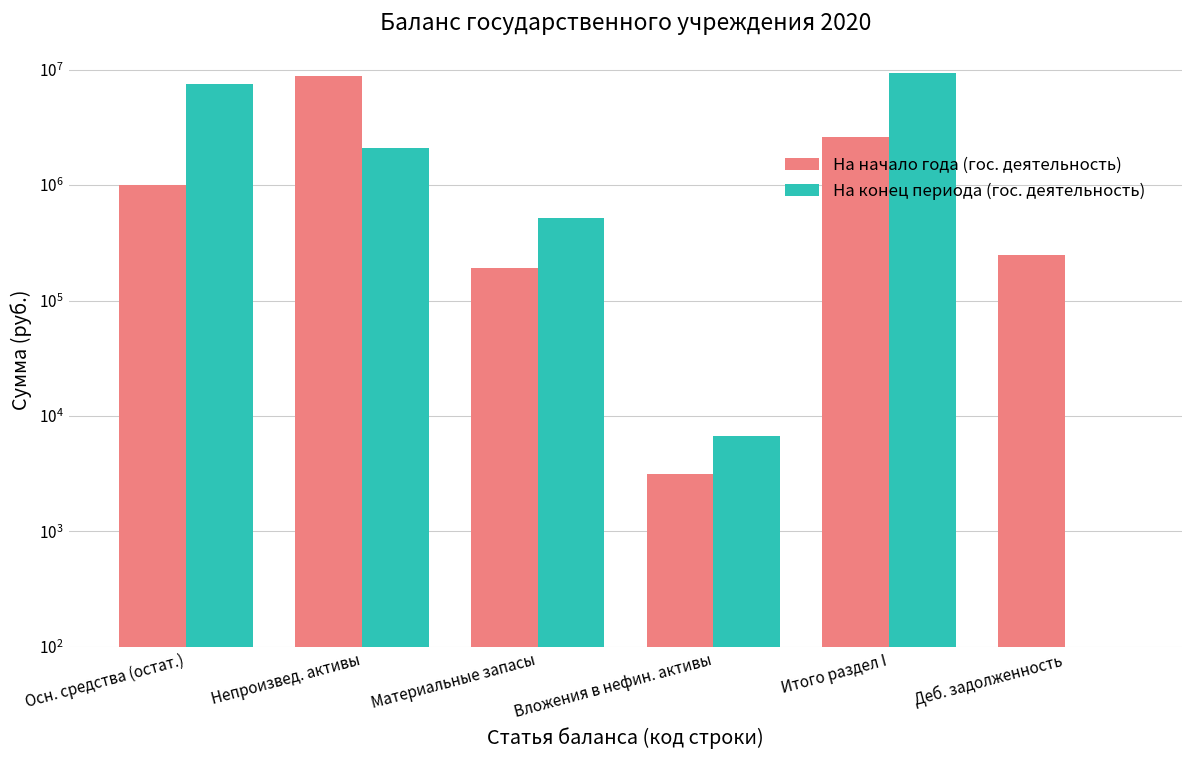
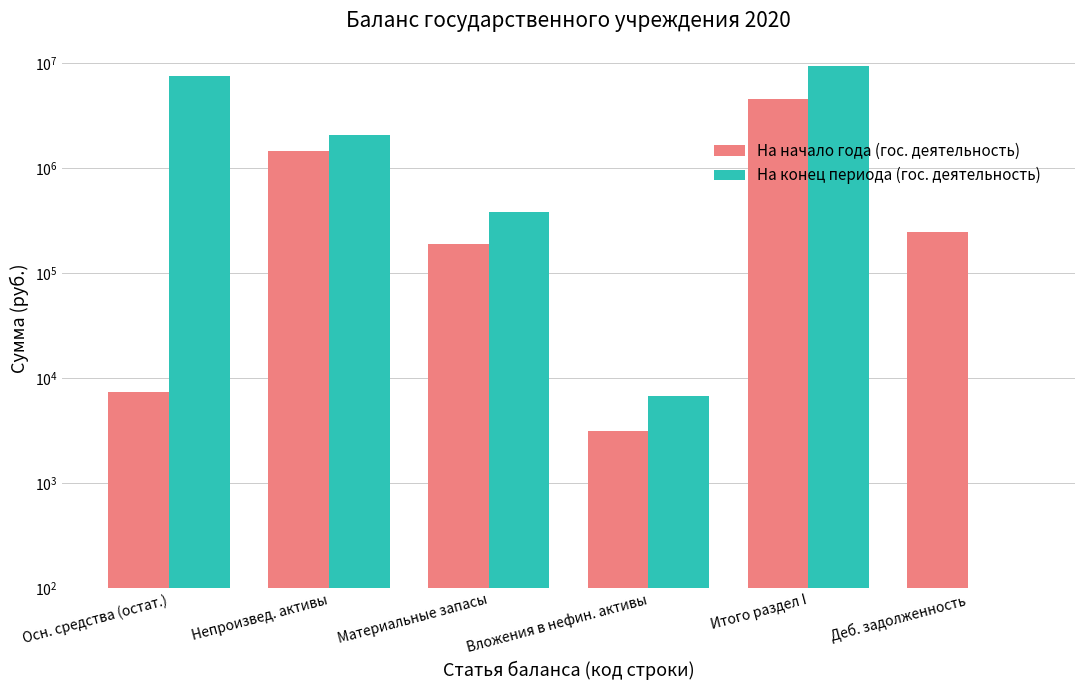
На начало года (гос. деятельность), Осн. средства (остат.): 1000000 -> 7000
На начало года (гос. деятельность), Непроизвед. активы: 9000000 -> 1500000
На конец периода (гос. деятельность), Материальные запасы: 500000 -> 390000
На начало года (гос. деятельность), Итого раздел I: 2600000 -> 5000000
